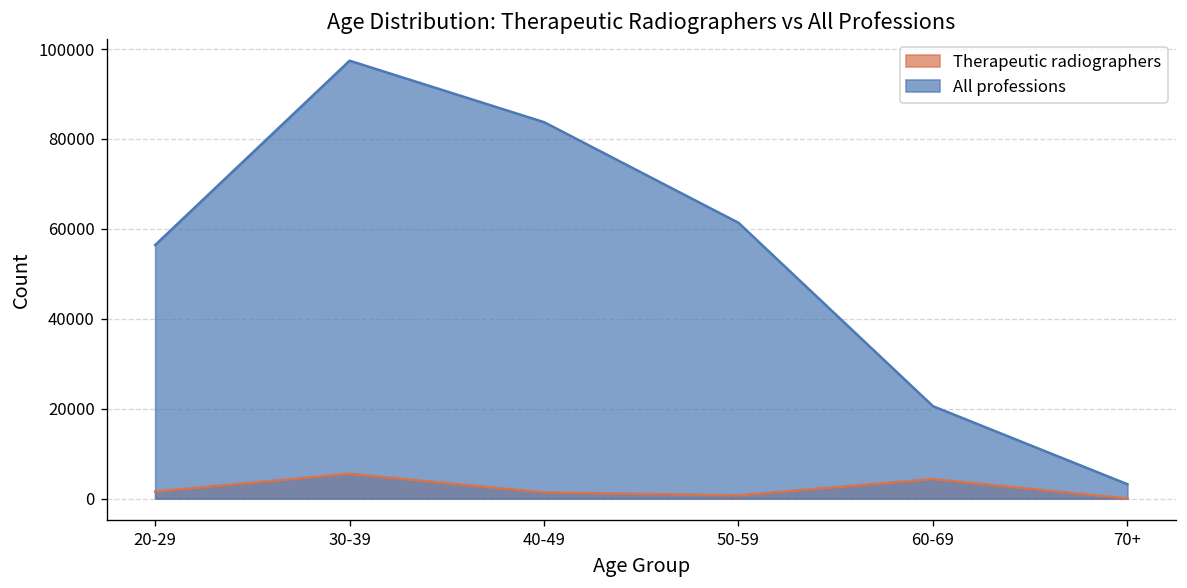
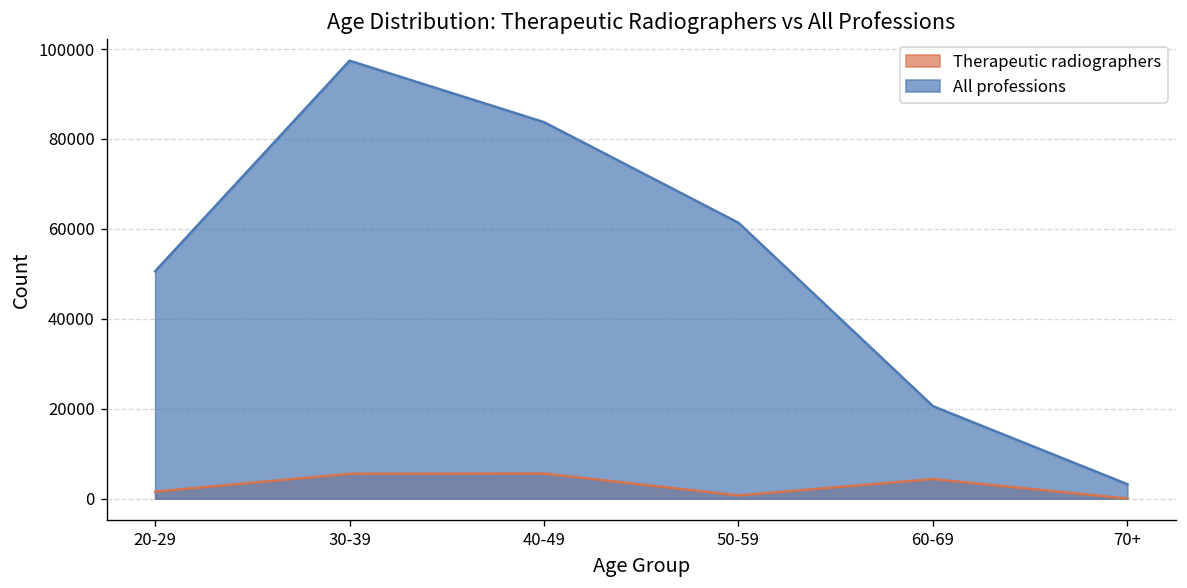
All professions, 20-29: 56000 -> 51000
Therapeutic radiographers, 40-49: 1000 -> 6000
